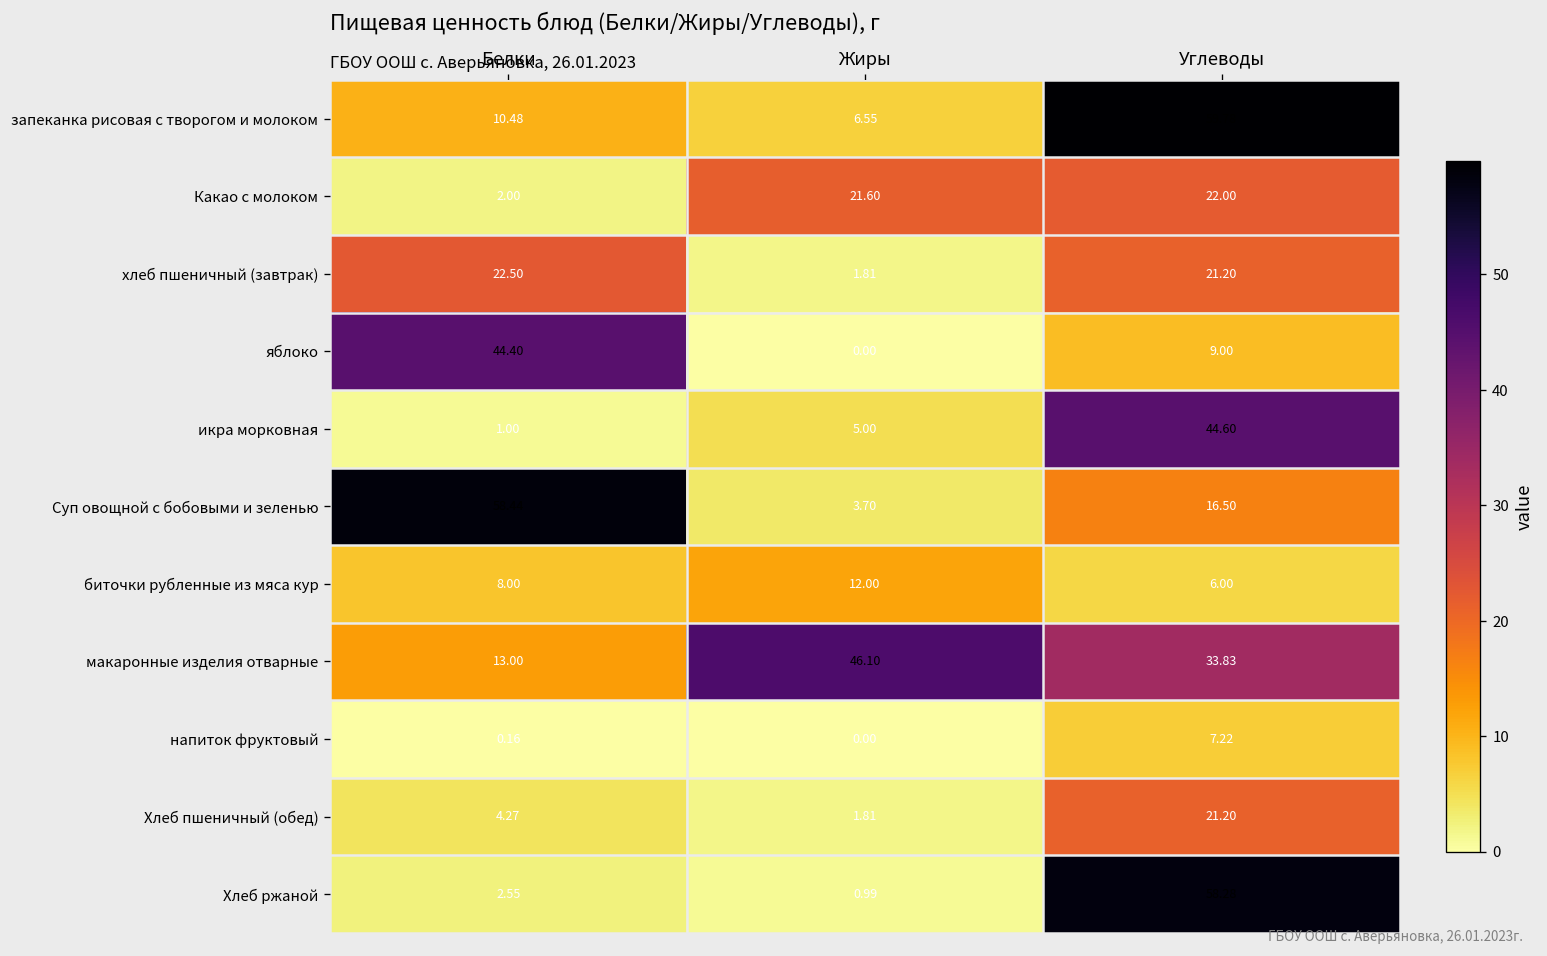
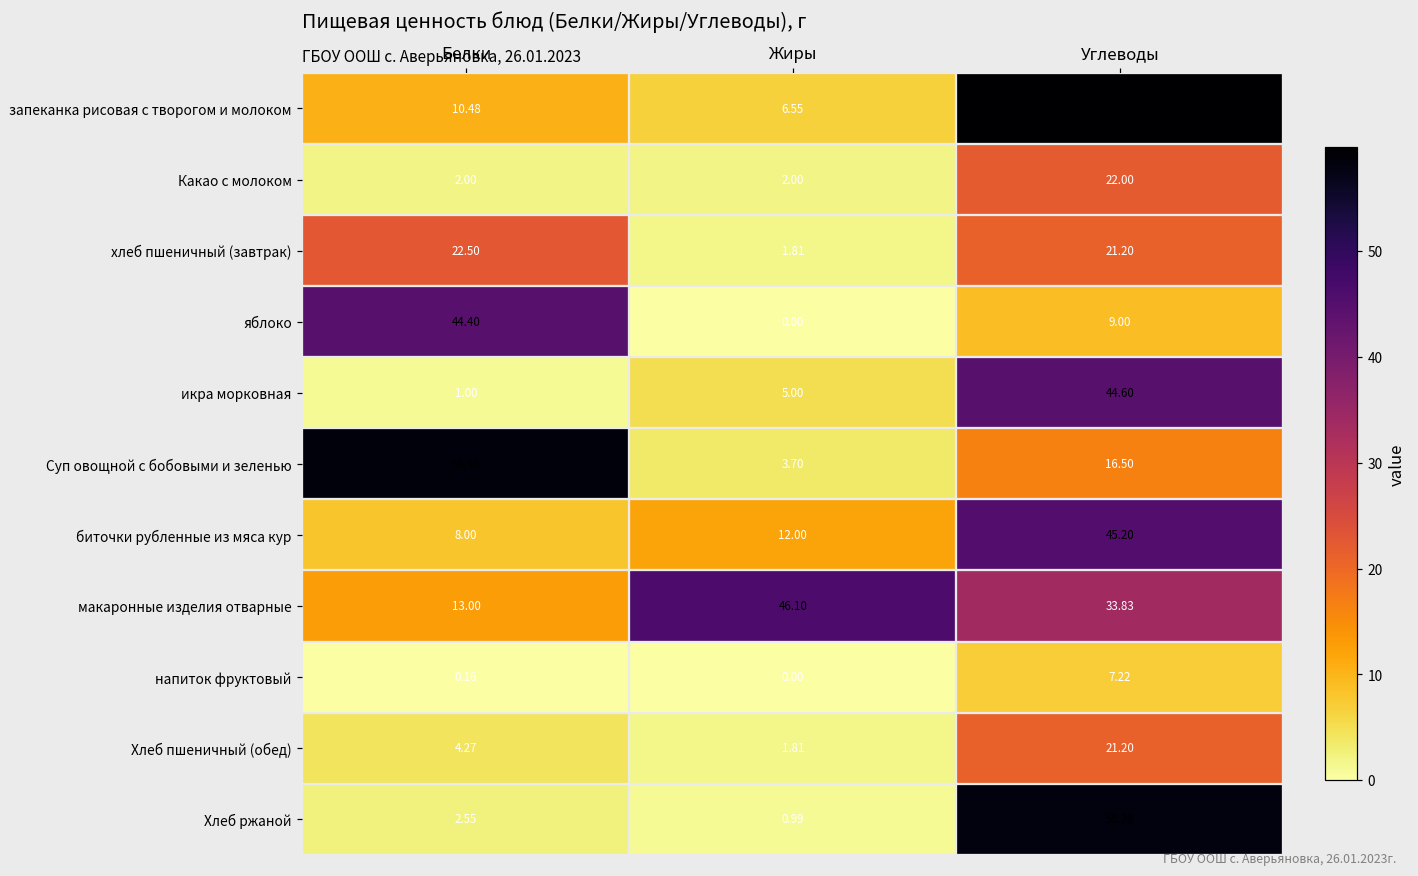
Какао с молоком, Жиры: 21.60 -> 2.00
биточки рубленные из мяса кур, Углеводы: 6.00 -> 45.20
